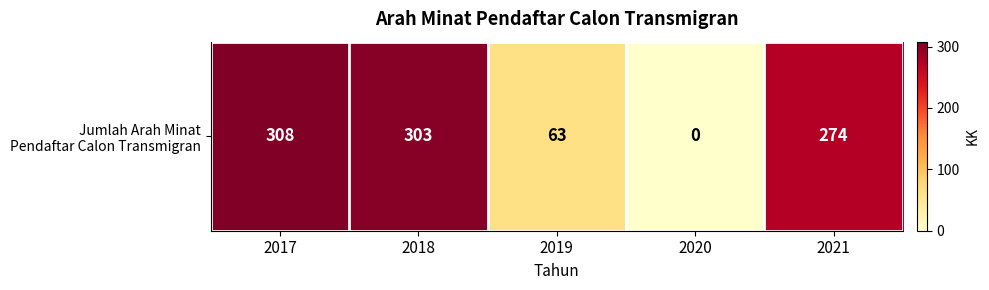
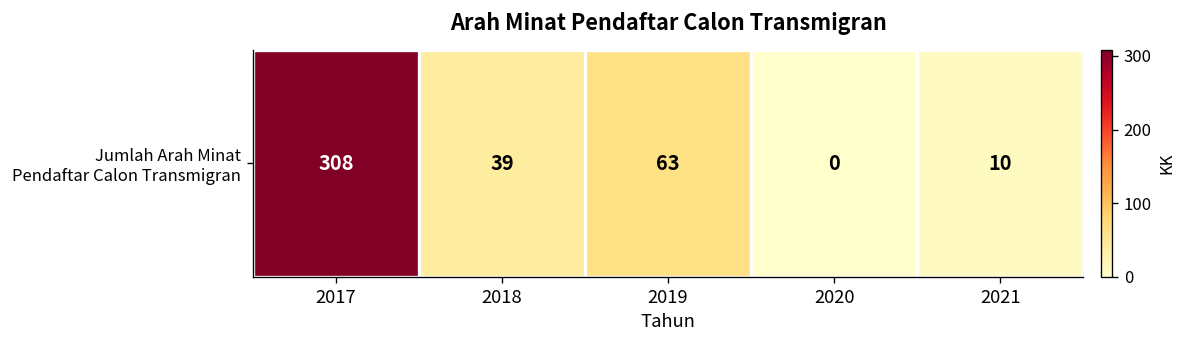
Jumlah Arah Minat Pendaftar Calon Transmigran, 2018: 303 -> 39
Jumlah Arah Minat Pendaftar Calon Transmigran, 2021: 274 -> 10
